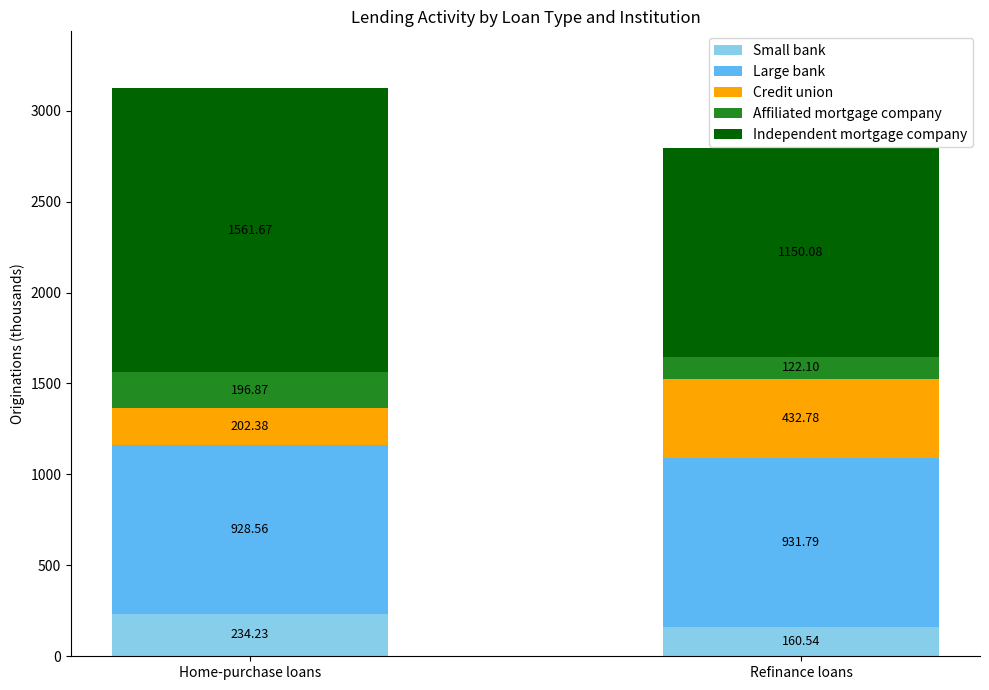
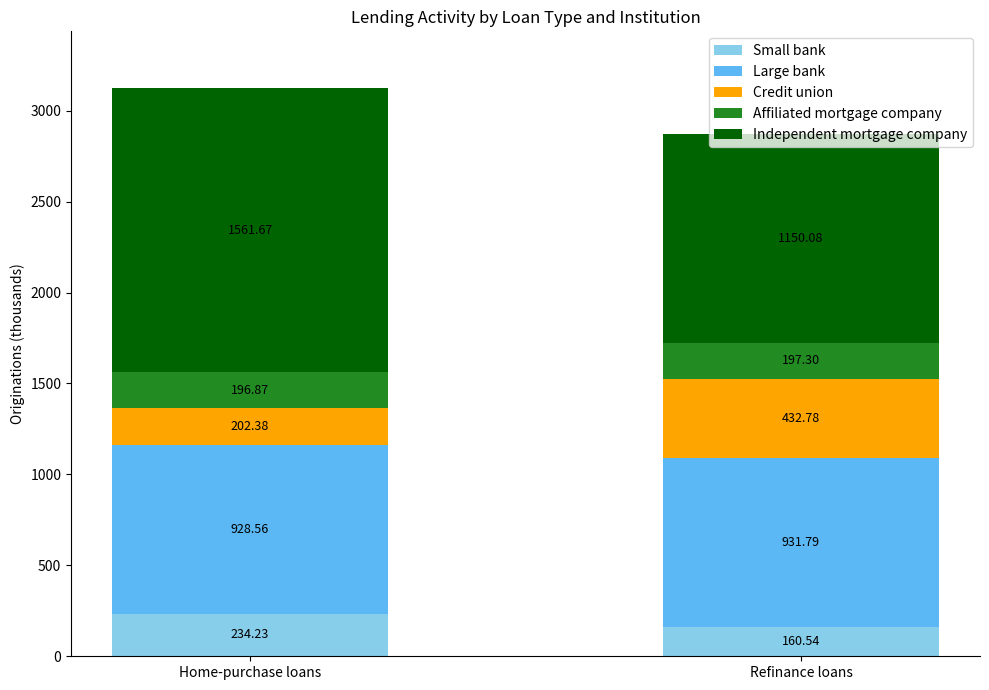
Affiliated mortgage company, Refinance loans: 122.10 -> 197.30
